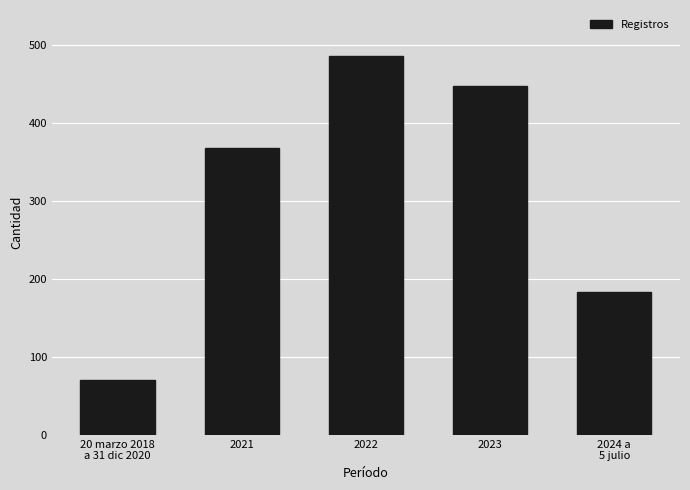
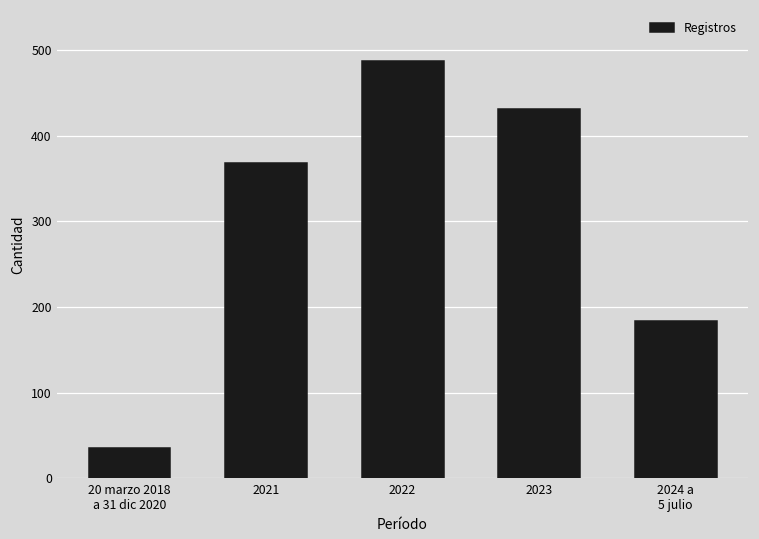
20 marzo 2018 a 31 dic 2020: 70 -> 40
2023: 450 -> 430
